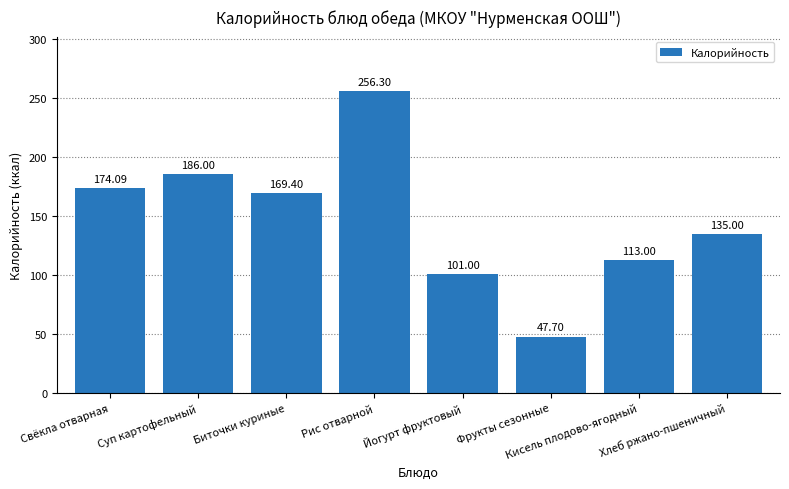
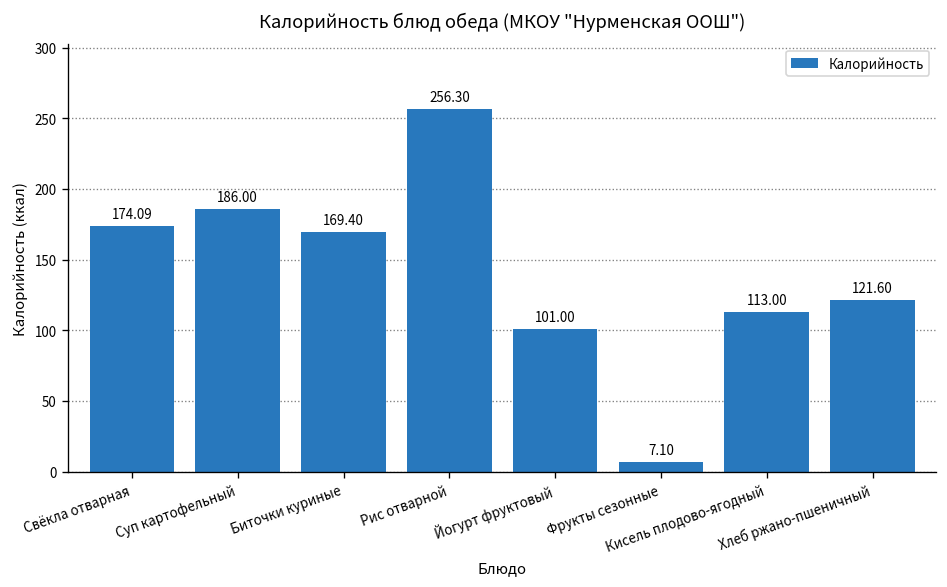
Фрукты сезонные: 47.70 -> 7.10
Хлеб ржано-пшеничный: 135.00 -> 121.60
